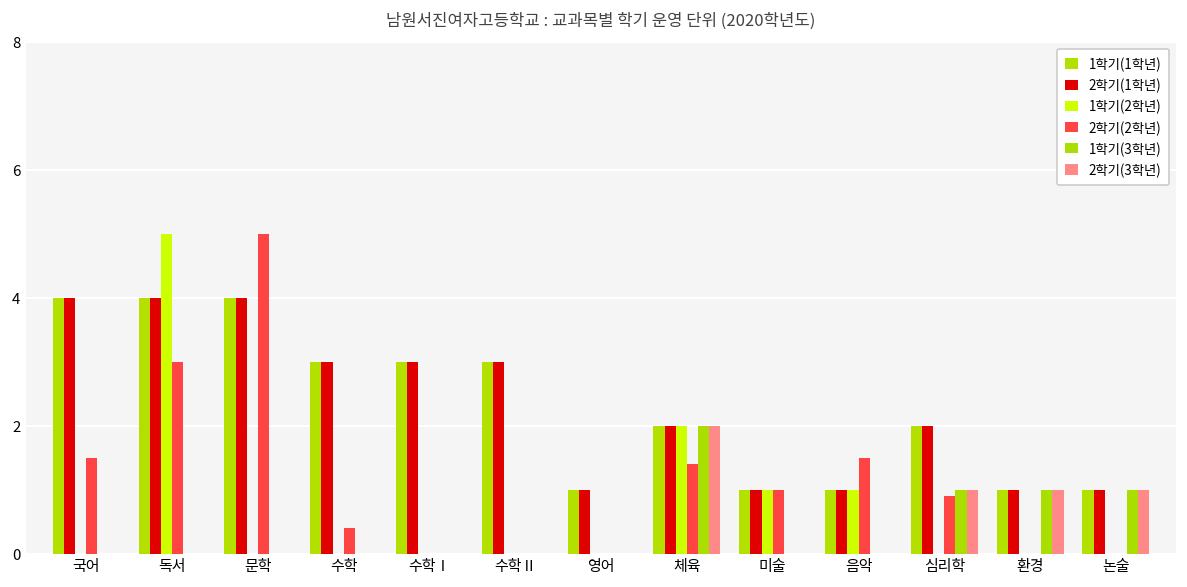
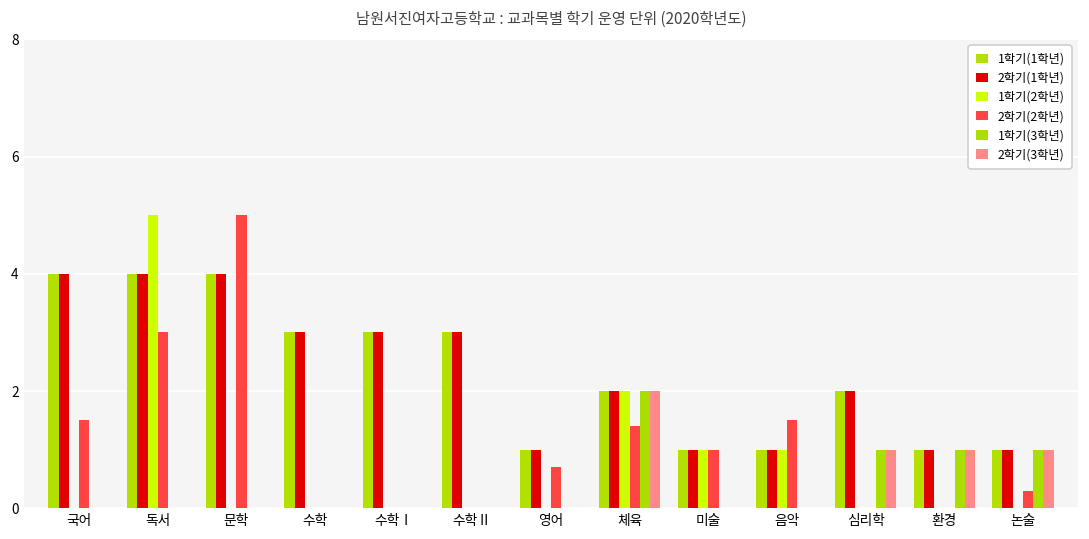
2학기(2학년), 수학: 0.4 -> 0.0
2학기(2학년), 영어: 0.0 -> 0.7
2학기(2학년), 심리학: 0.9 -> 0.0
2학기(2학년), 논술: 0.0 -> 0.3
